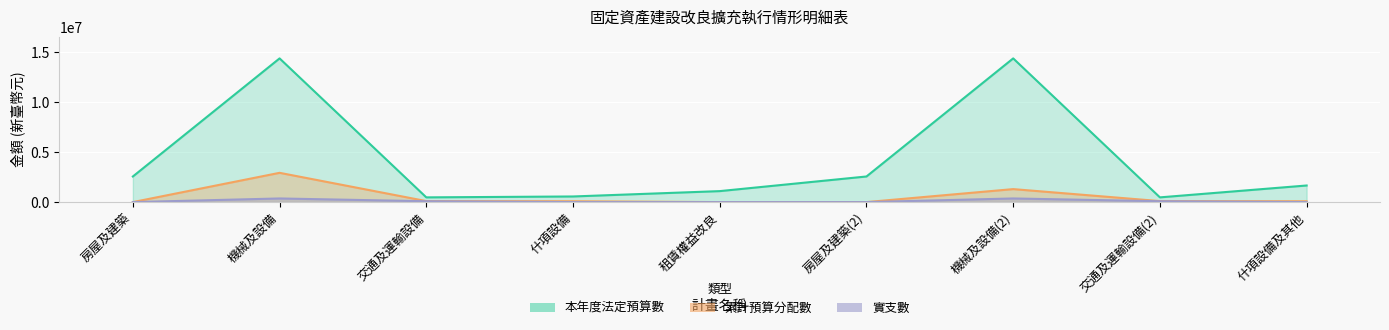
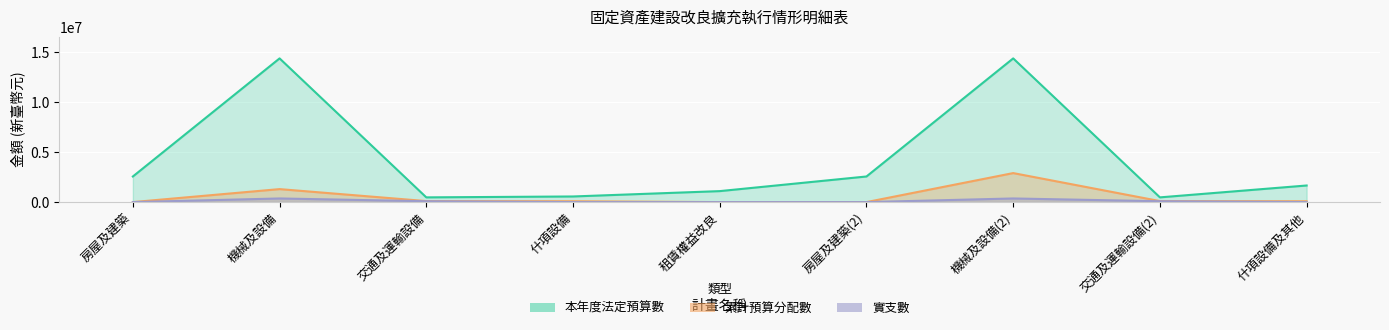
累計預算分配數, 機械及設備: 3000000 -> 1000000
累計預算分配數, 機械及設備(2): 1000000 -> 3000000
